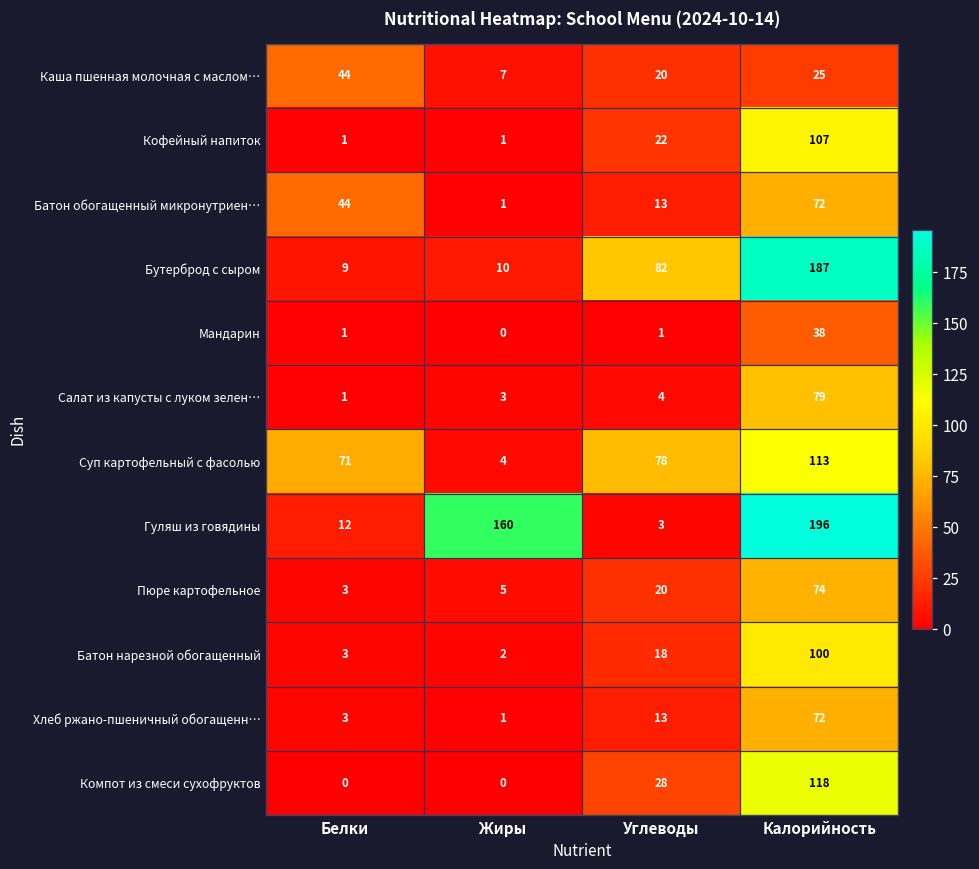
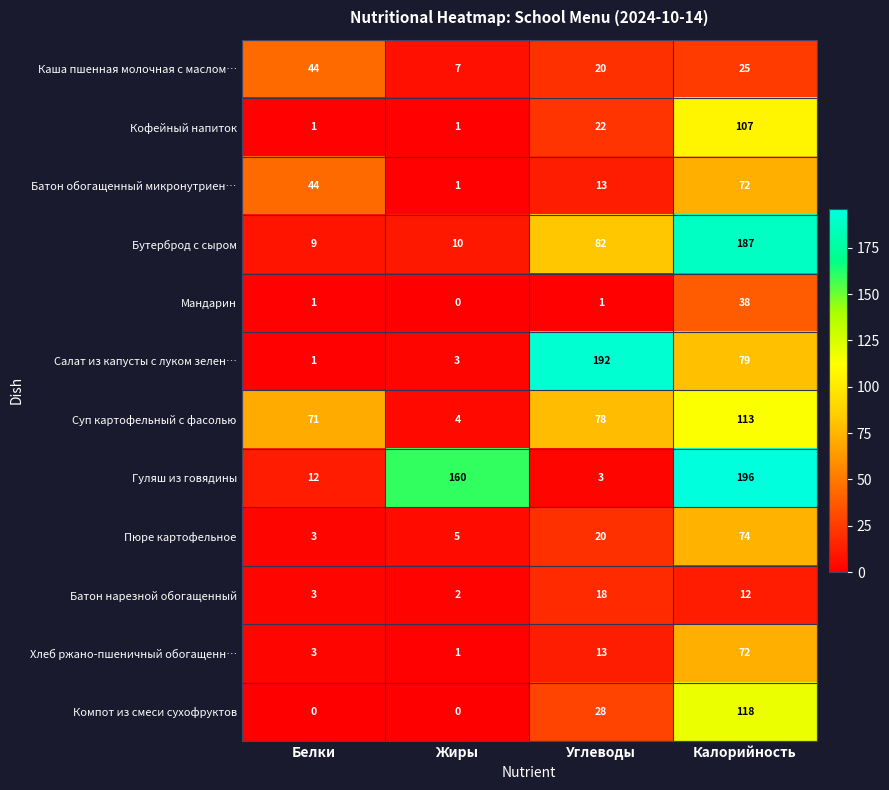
Салат из капусты с луком зелен…, Углеводы: 4 -> 192
Батон нарезной обогащенный, Калорийность: 100 -> 12
